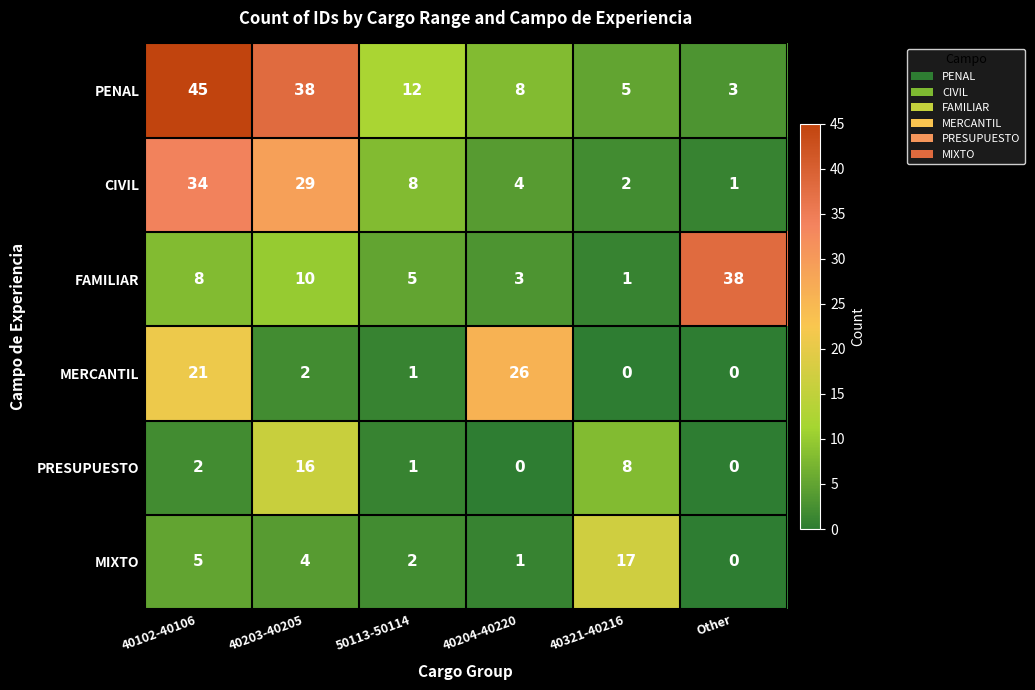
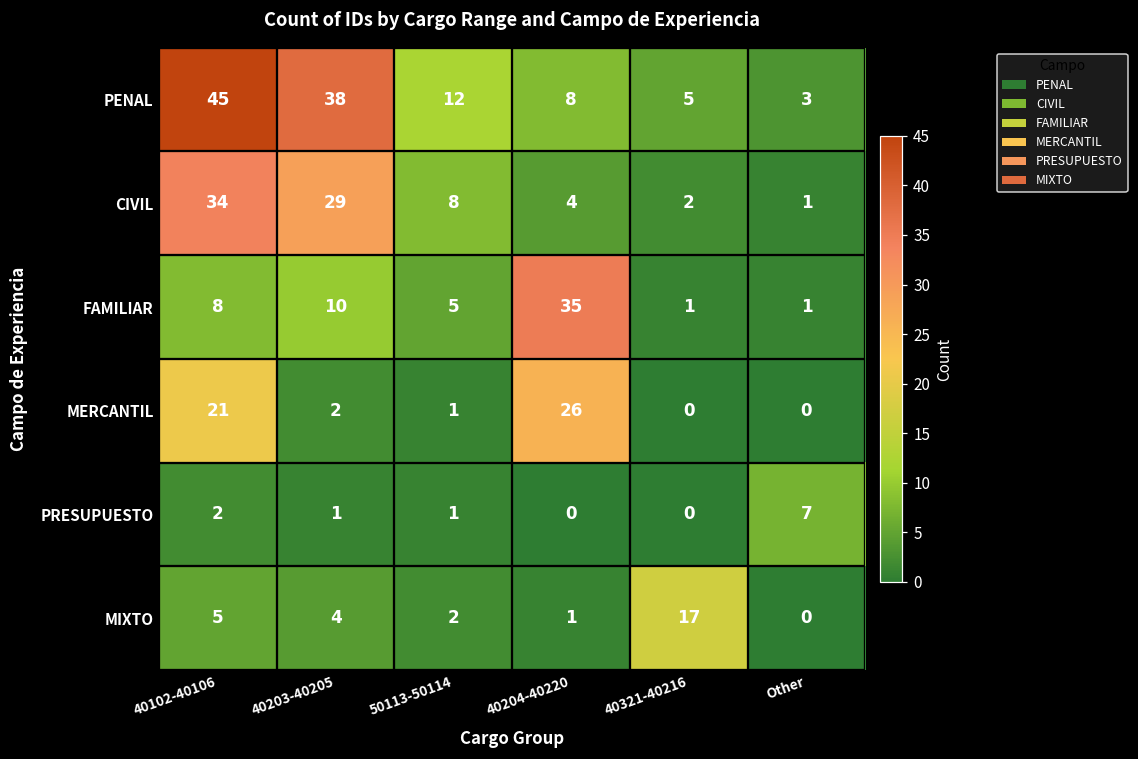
FAMILIAR, 40204-40220: 3 -> 35
FAMILIAR, Other: 38 -> 1
PRESUPUESTO, 40203-40205: 16 -> 1
PRESUPUESTO, 40321-40216: 8 -> 0
PRESUPUESTO, Other: 0 -> 7
